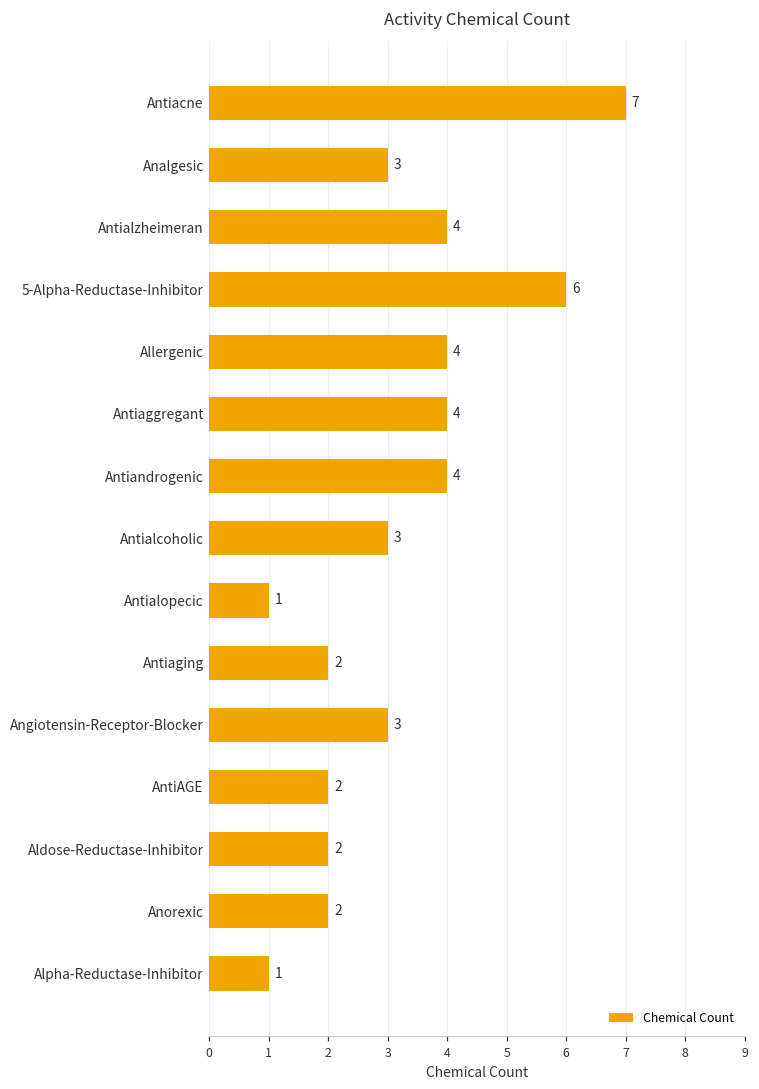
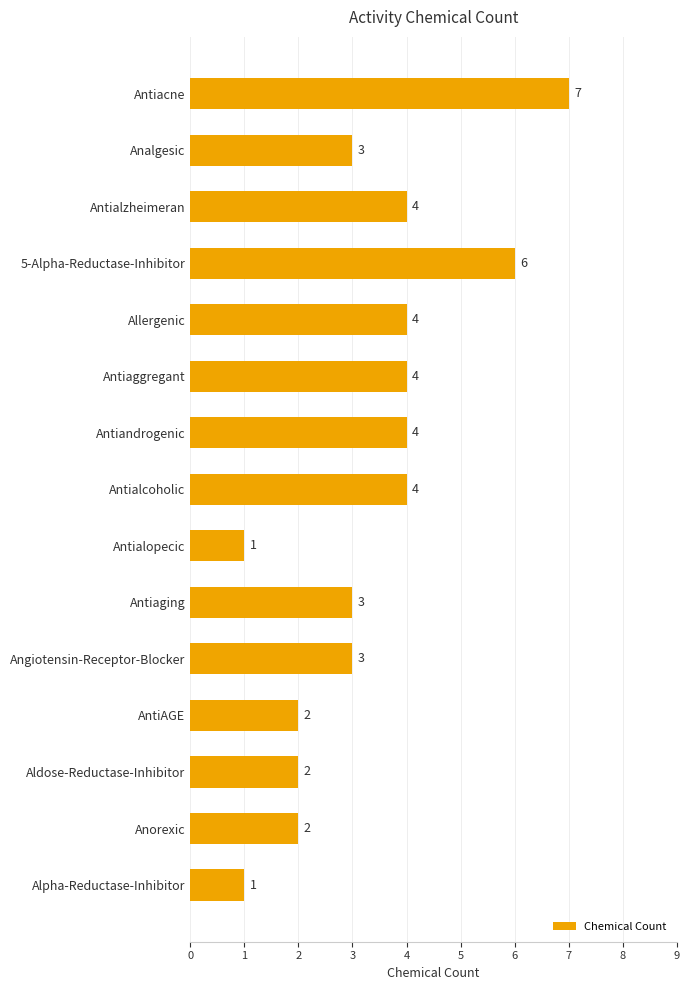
Antialcoholic: 3 -> 4
Antiaging: 2 -> 3
